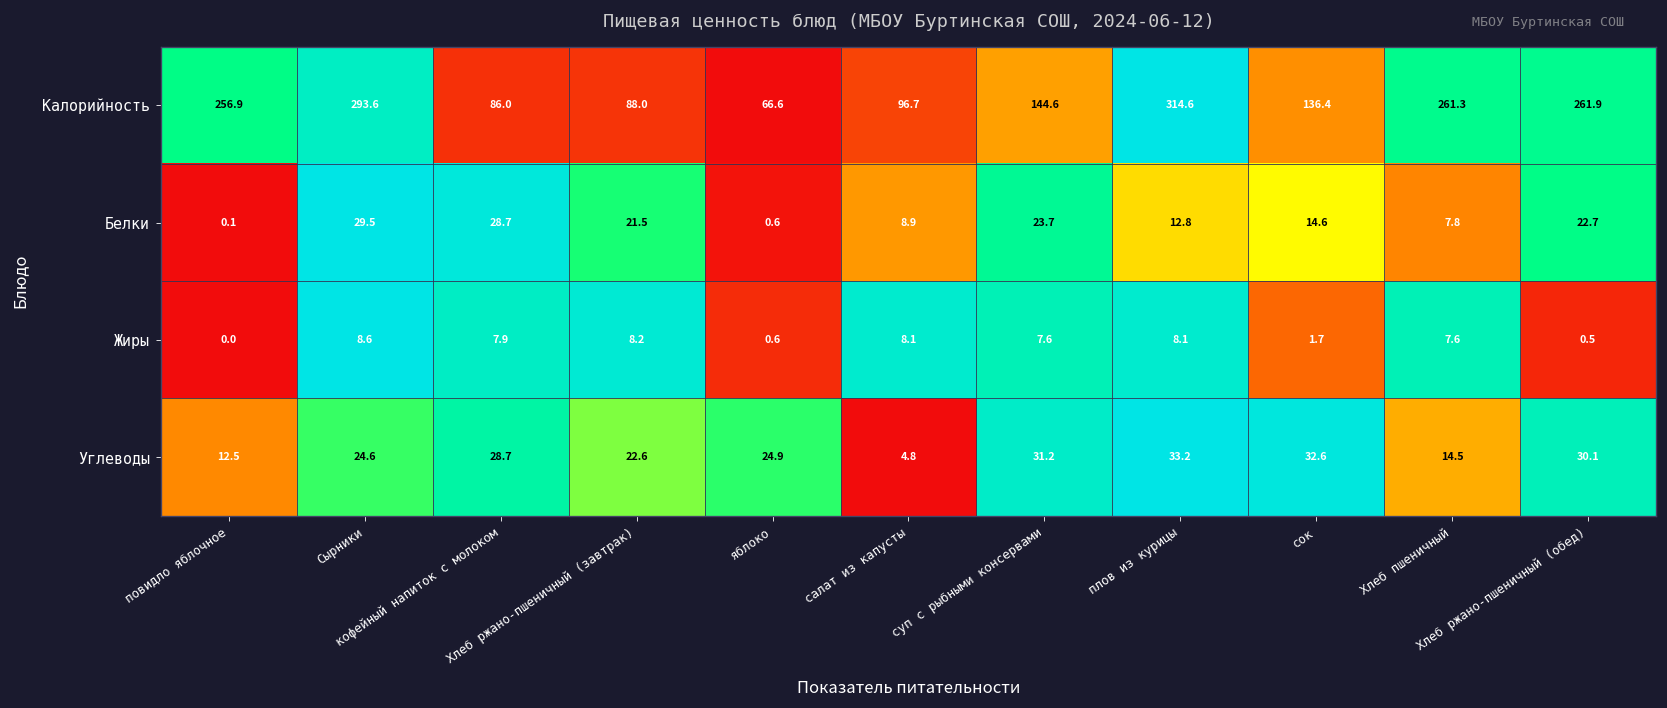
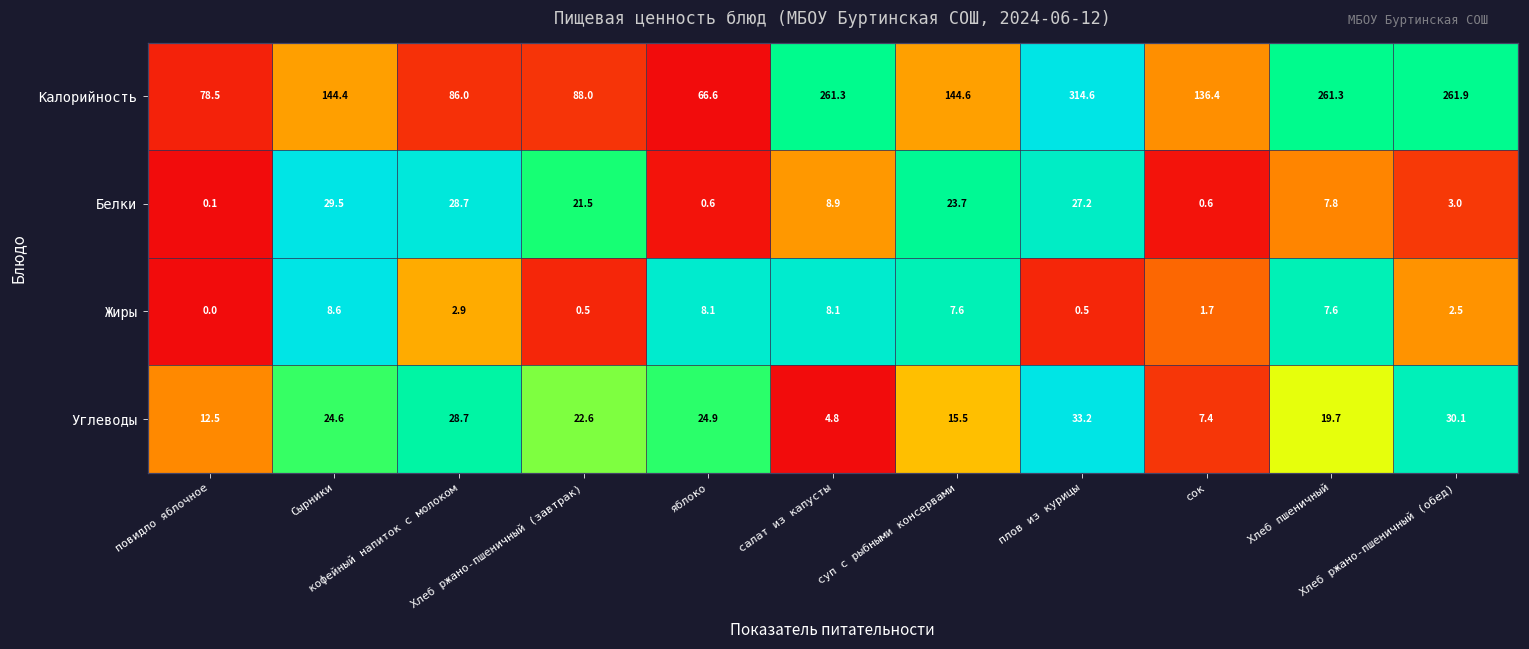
Калорийность, повидло яблочное: 256.9 -> 78.5
Калорийность, Сырники: 293.6 -> 144.4
Калорийность, салат из капусты: 96.7 -> 261.3
Белки, плов из курицы: 12.8 -> 27.2
Белки, сок: 14.6 -> 0.6
Белки, Хлеб ржано-пшеничный (обед): 22.7 -> 3.0
Жиры, кофейный напиток с молоком: 7.9 -> 2.9
Жиры, Хлеб ржано-пшеничный (завтрак): 8.2 -> 0.5
Жиры, яблоко: 0.6 -> 8.1
Жиры, плов из курицы: 8.1 -> 0.5
Жиры, Хлеб ржано-пшеничный (обед): 0.5 -> 2.5
Углеводы, суп с рыбными консервами: 31.2 -> 15.5
Углеводы, сок: 32.6 -> 7.4
Углеводы, Хлеб пшеничный: 14.5 -> 19.7
